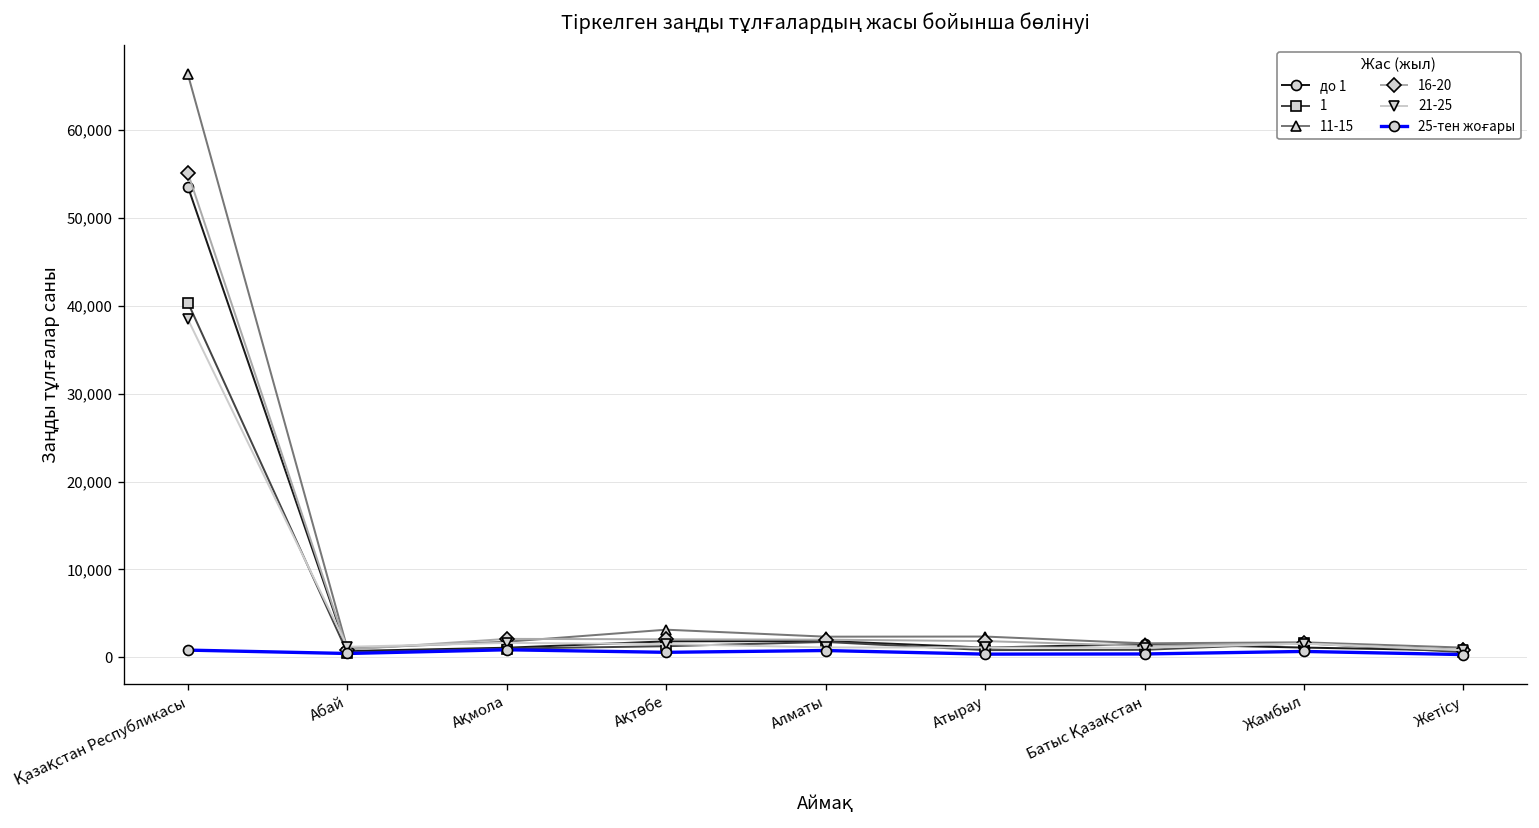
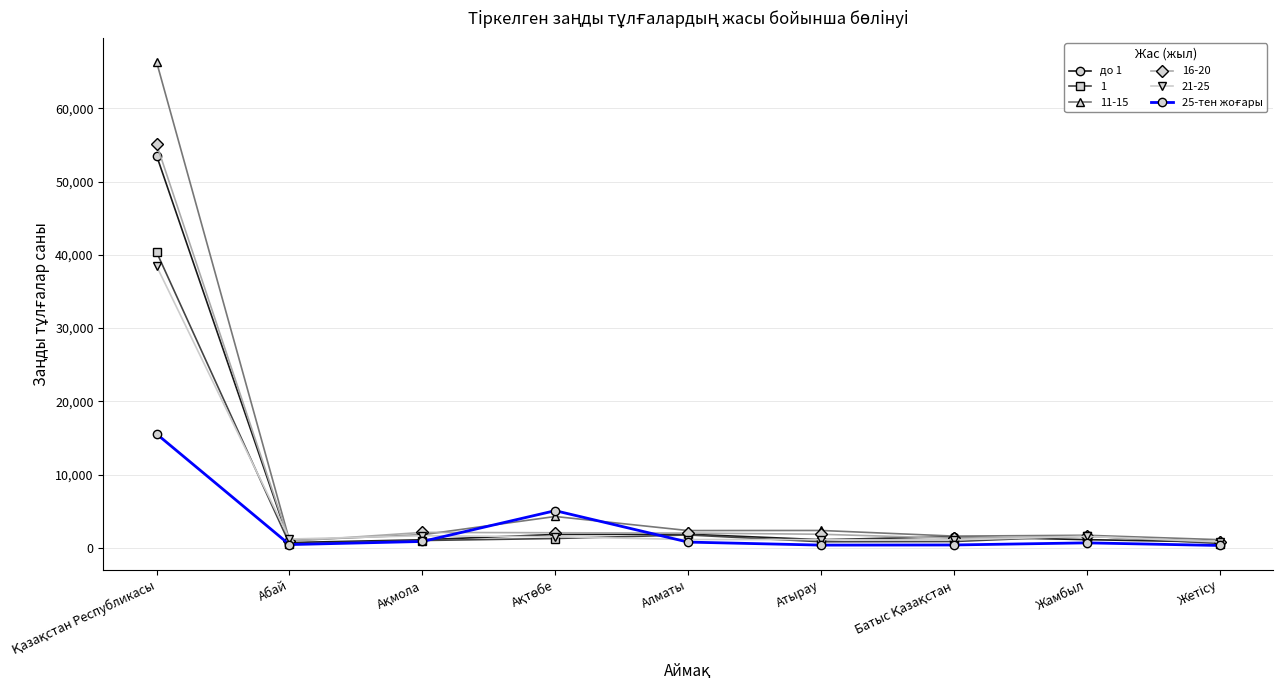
25-тен жоғары, Қазақстан Республикасы: 1,000 -> 16,000
11-15, Ақтөбе: 3,000 -> 4,000
25-тен жоғары, Ақтөбе: 1,000 -> 5,000
